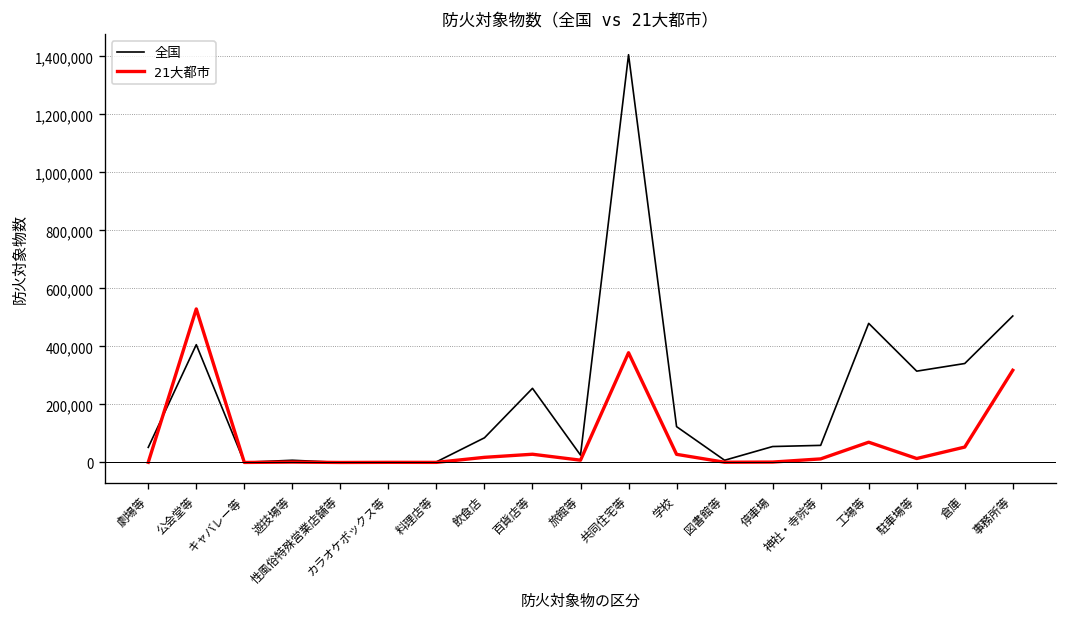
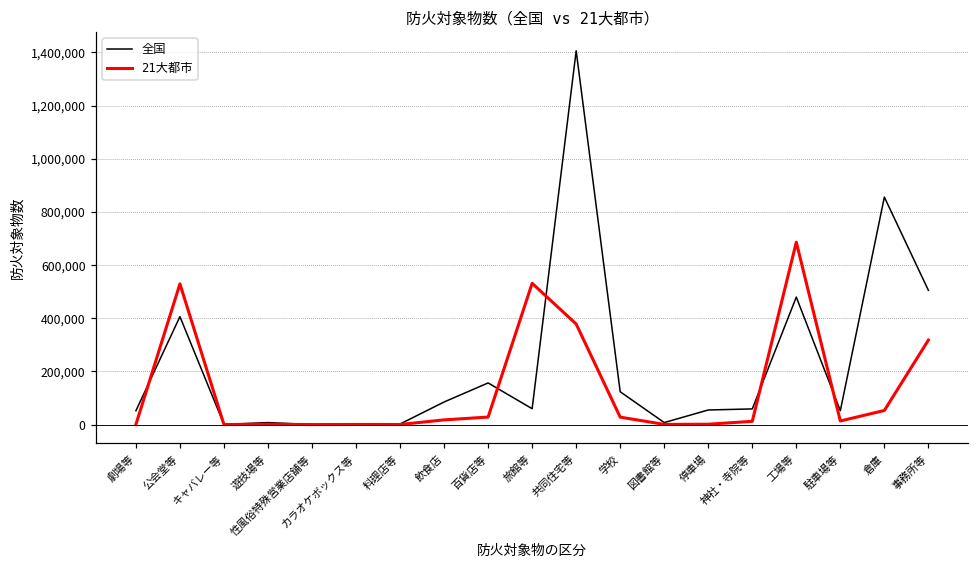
全国, 百貨店等: 260,000 -> 160,000
全国, 旅館等: 30,000 -> 60,000
21大都市, 旅館等: 10,000 -> 530,000
21大都市, 工場等: 70,000 -> 690,000
全国, 駐車場等: 310,000 -> 50,000
全国, 倉庫: 340,000 -> 860,000
